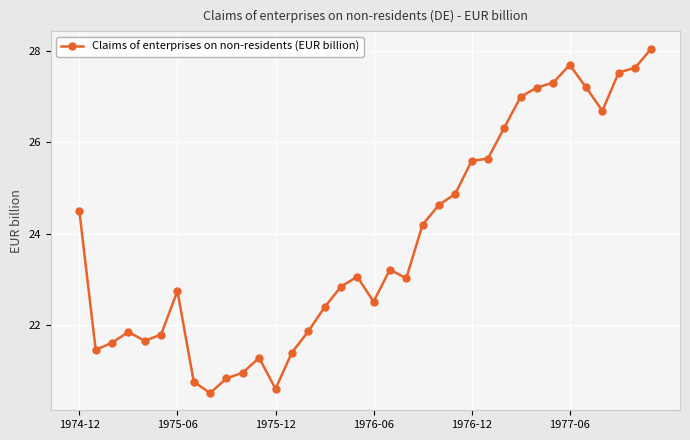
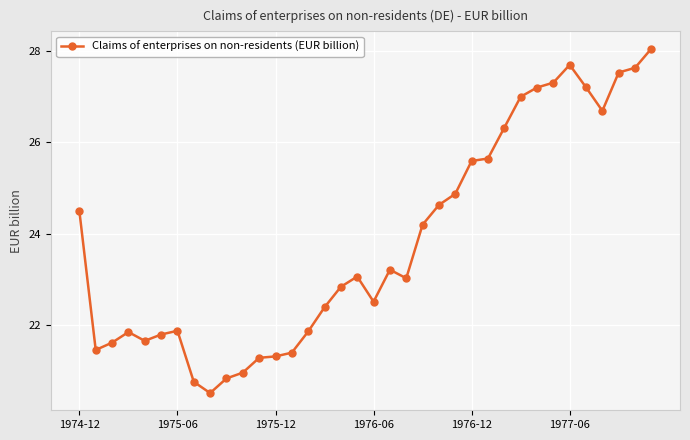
1975-06: 22.7 -> 21.9
1975-12: 20.6 -> 21.3
